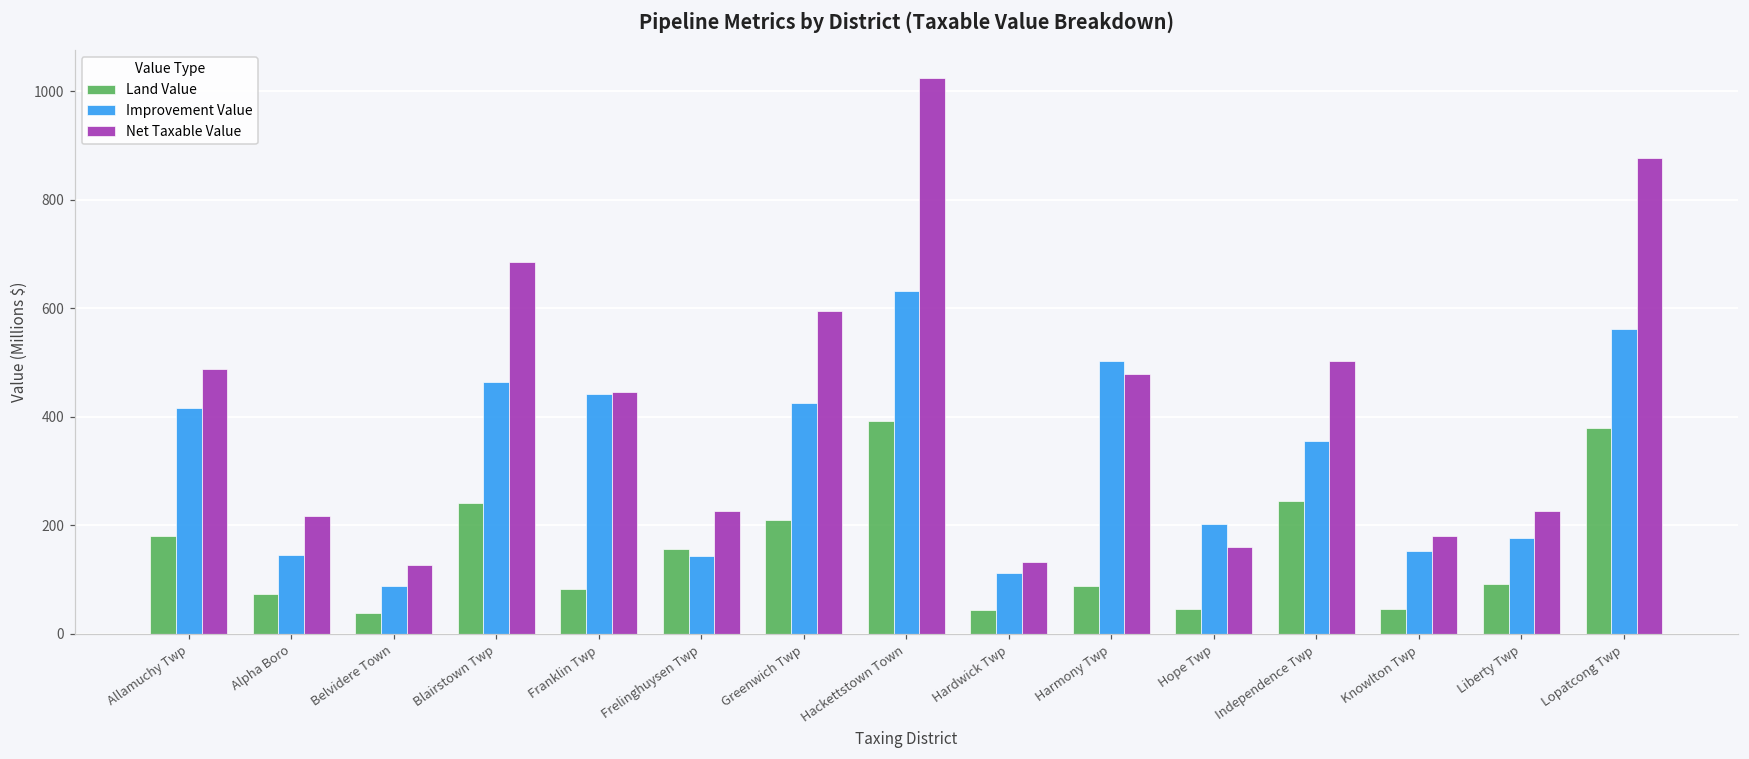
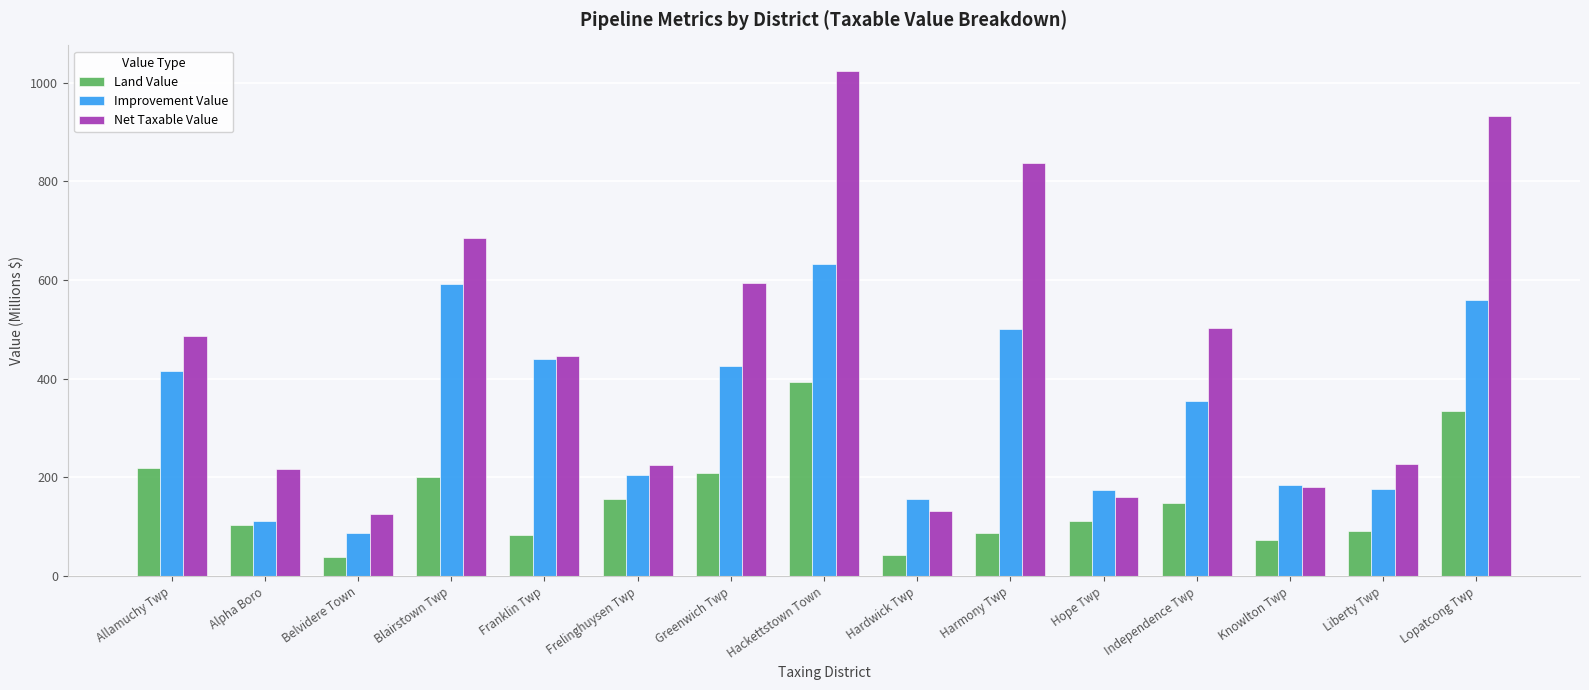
Land Value, Allamuchy Twp: 180 -> 220
Land Value, Alpha Boro: 70 -> 100
Improvement Value, Alpha Boro: 140 -> 110
Land Value, Blairstown Twp: 240 -> 200
Improvement Value, Blairstown Twp: 460 -> 590
Improvement Value, Frelinghuysen Twp: 140 -> 200
Improvement Value, Hardwick Twp: 110 -> 160
Net Taxable Value, Harmony Twp: 480 -> 840
Land Value, Hope Twp: 40 -> 110
Improvement Value, Hope Twp: 200 -> 170
Land Value, Independence Twp: 240 -> 150
Land Value, Knowlton Twp: 50 -> 70
Improvement Value, Knowlton Twp: 150 -> 190
Land Value, Lopatcong Twp: 380 -> 330
Net Taxable Value, Lopatcong Twp: 880 -> 930
